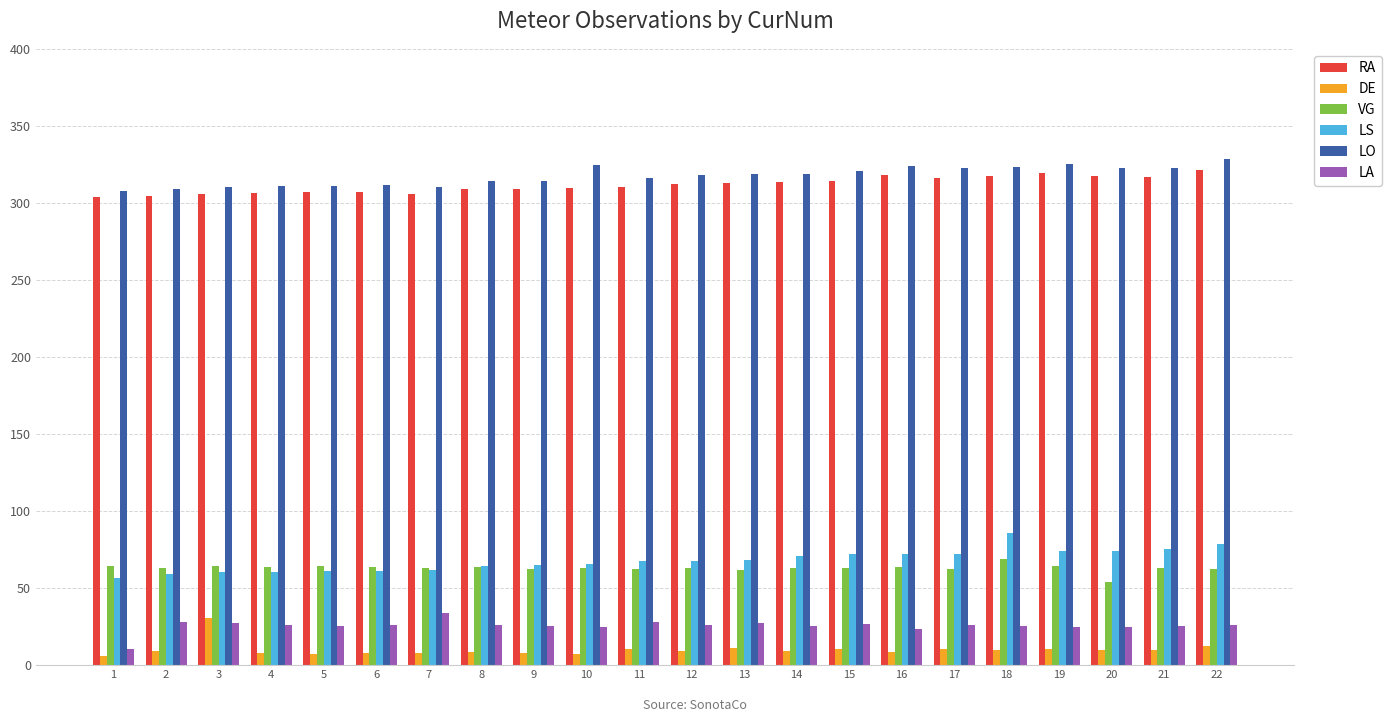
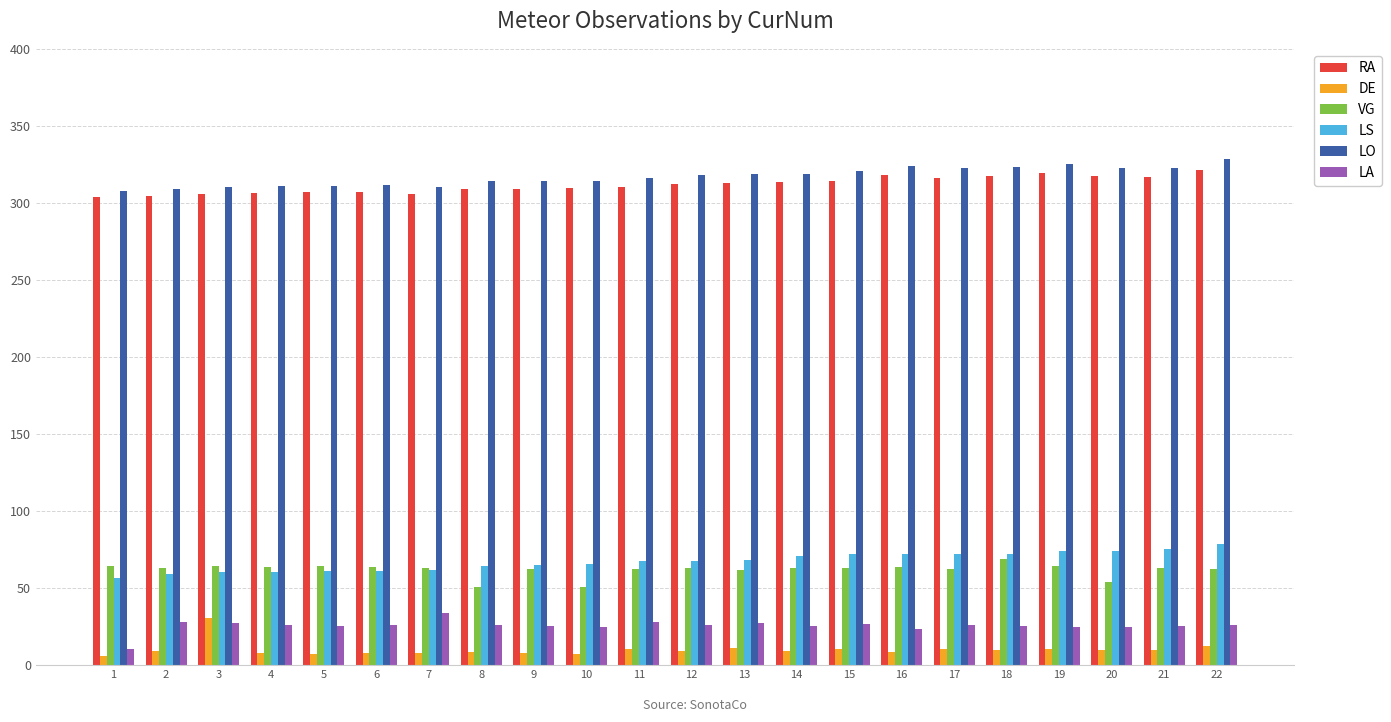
VG, 8: 64 -> 51
VG, 10: 63 -> 51
LO, 10: 325 -> 314
LS, 18: 86 -> 72
